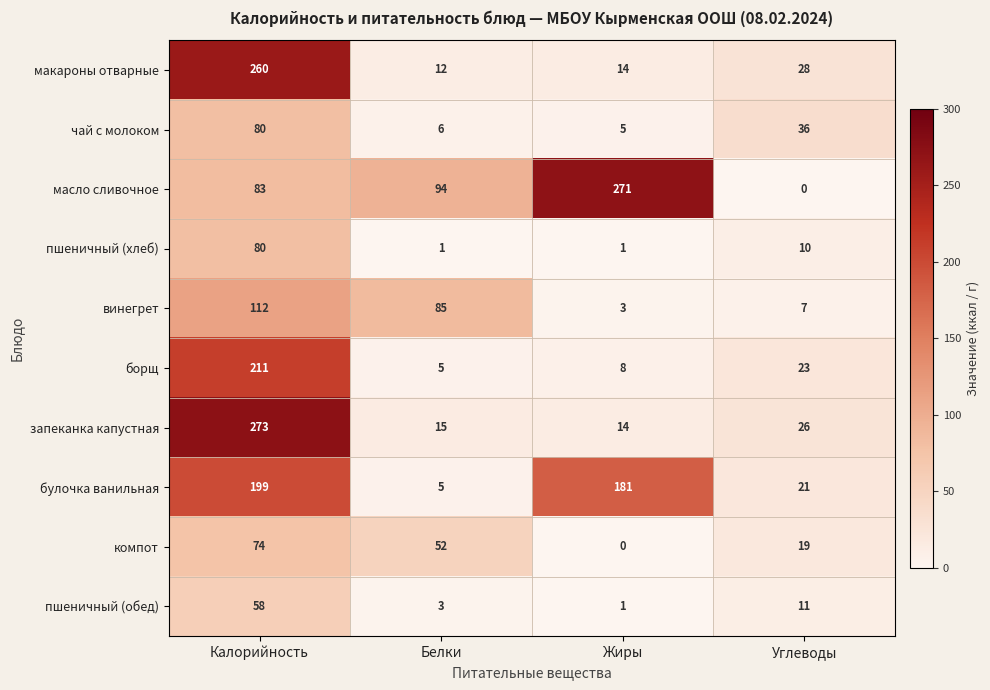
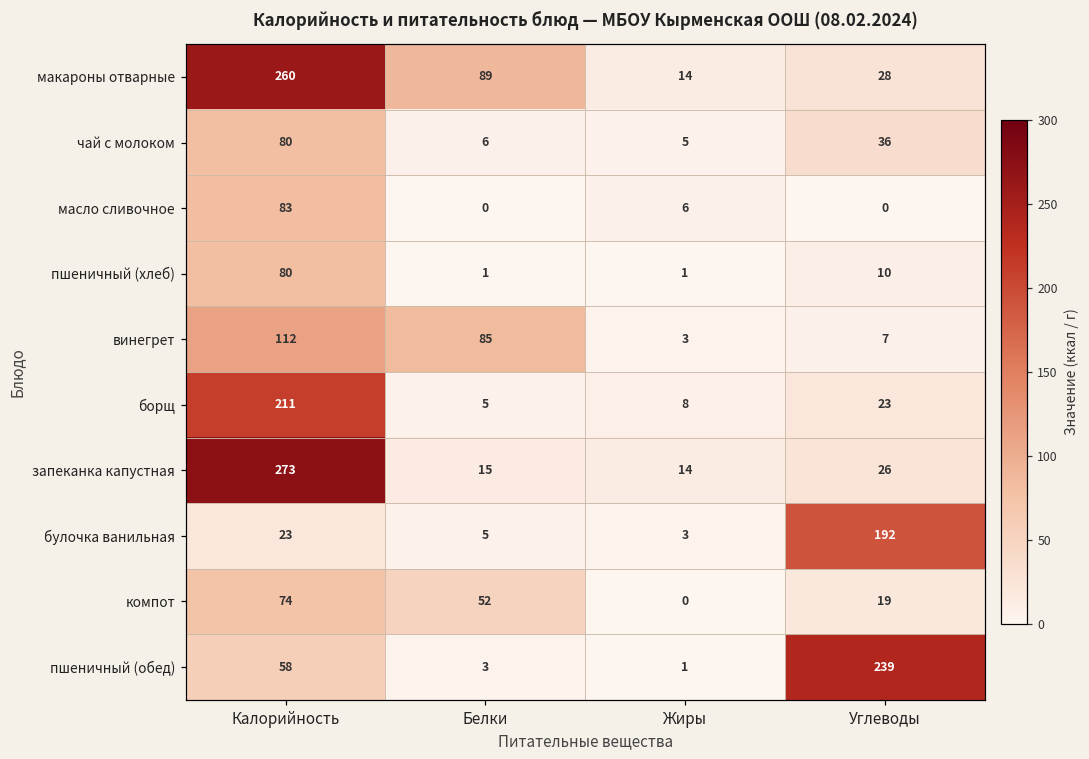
макароны отварные, Белки: 12 -> 89
масло сливочное, Белки: 94 -> 0
масло сливочное, Жиры: 271 -> 6
булочка ванильная, Калорийность: 199 -> 23
булочка ванильная, Жиры: 181 -> 3
булочка ванильная, Углеводы: 21 -> 192
пшеничный (обед), Углеводы: 11 -> 239
